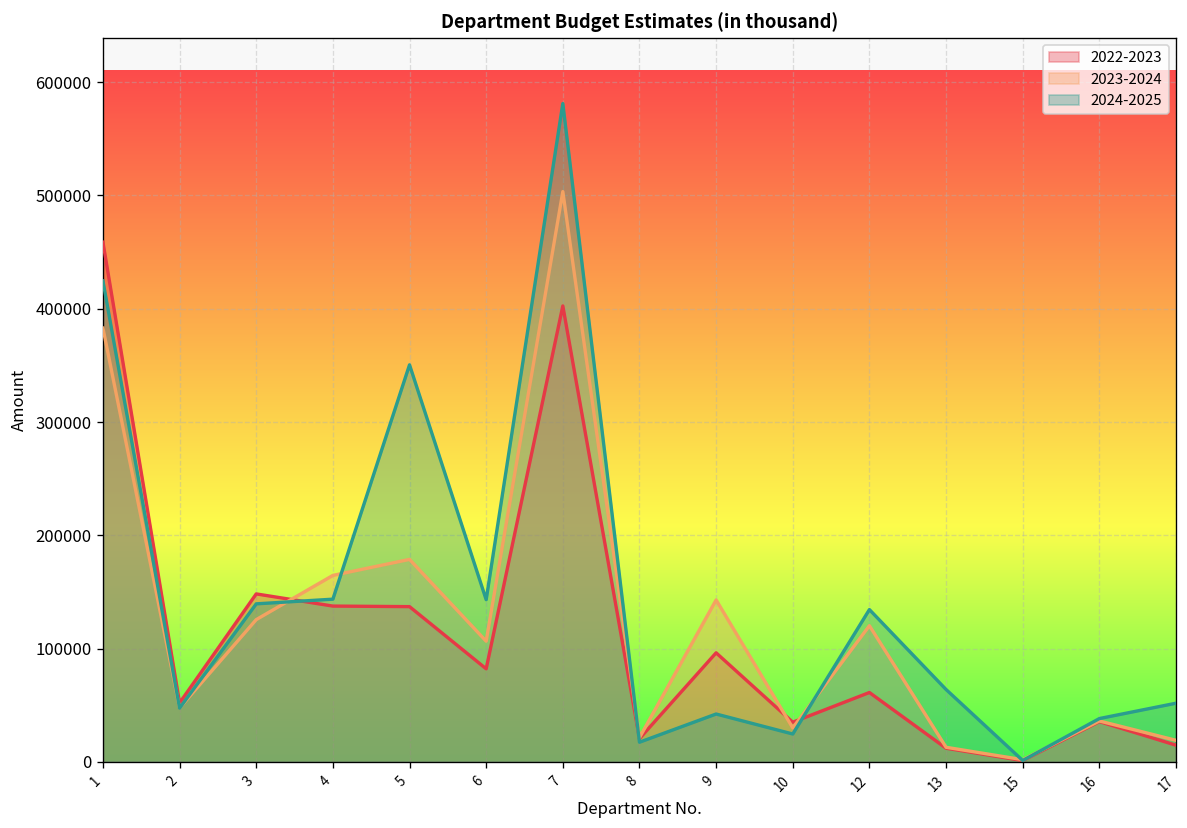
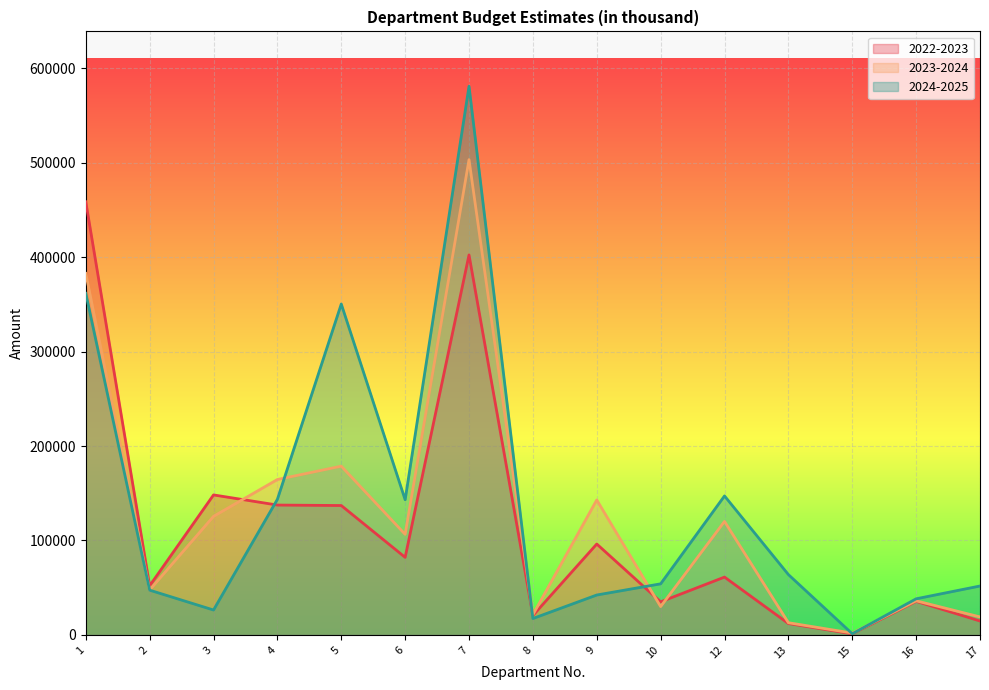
2024-2025, 1: 420000 -> 360000
2024-2025, 3: 140000 -> 30000
2024-2025, 10: 20000 -> 50000
2024-2025, 12: 130000 -> 150000
